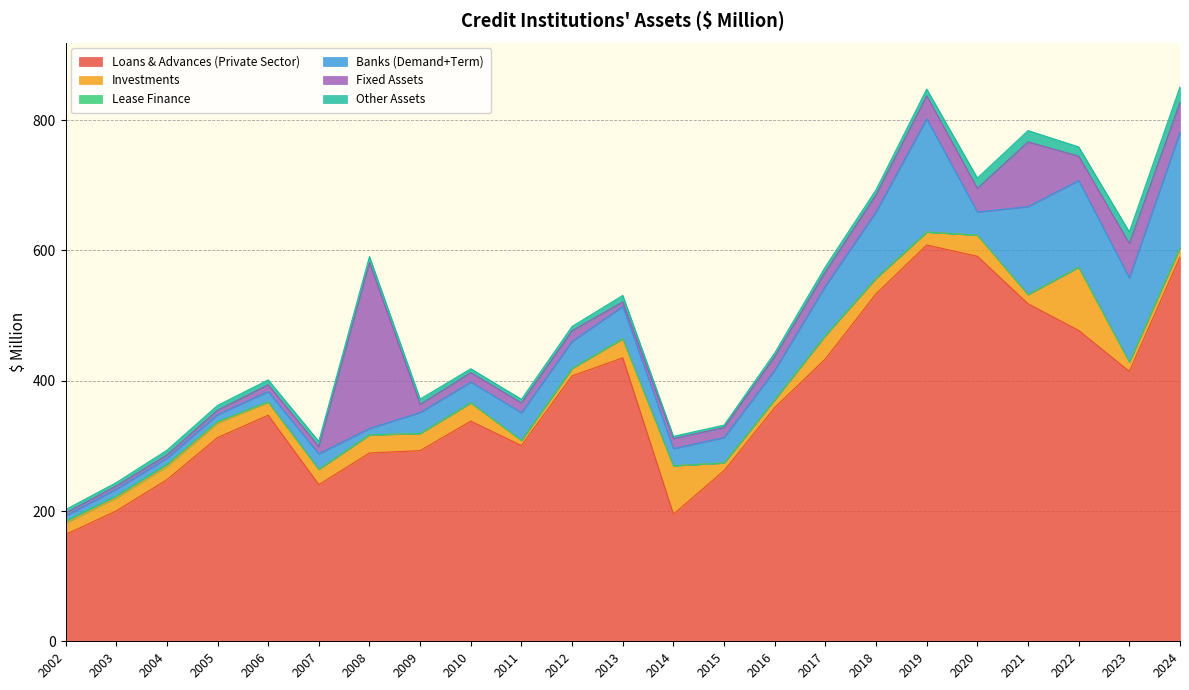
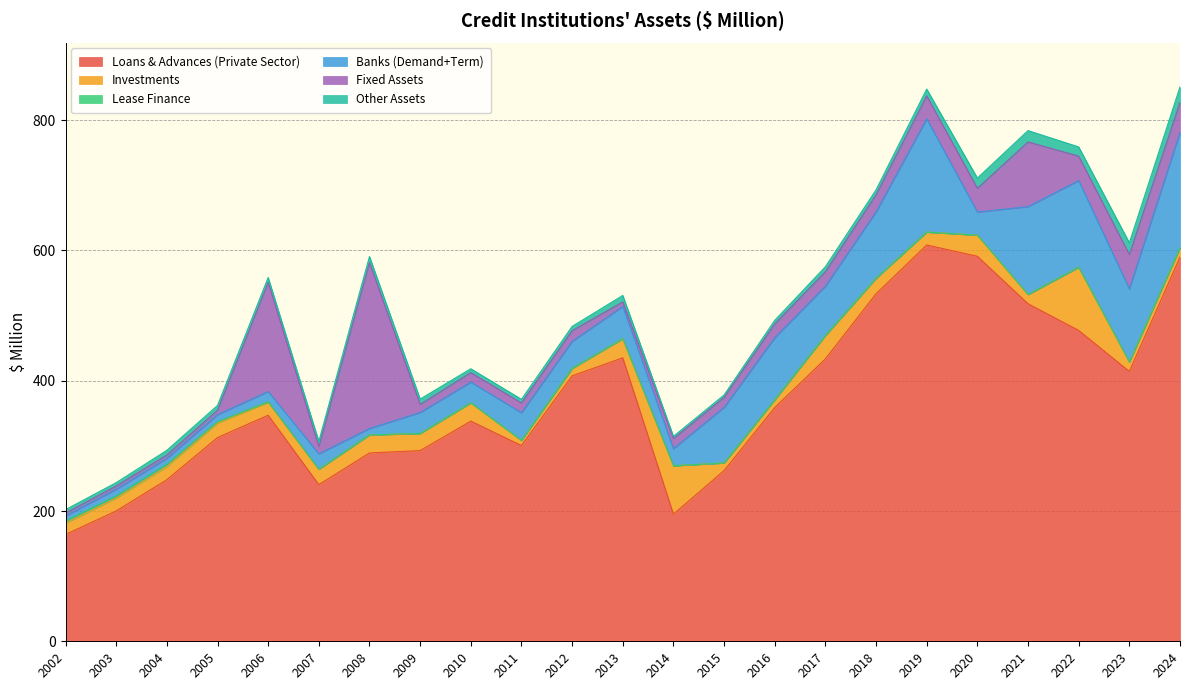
Fixed Assets, 2006: 10 -> 170
Banks (Demand+Term), 2015: 40 -> 90
Banks (Demand+Term), 2016: 50 -> 100
Banks (Demand+Term), 2023: 130 -> 110
